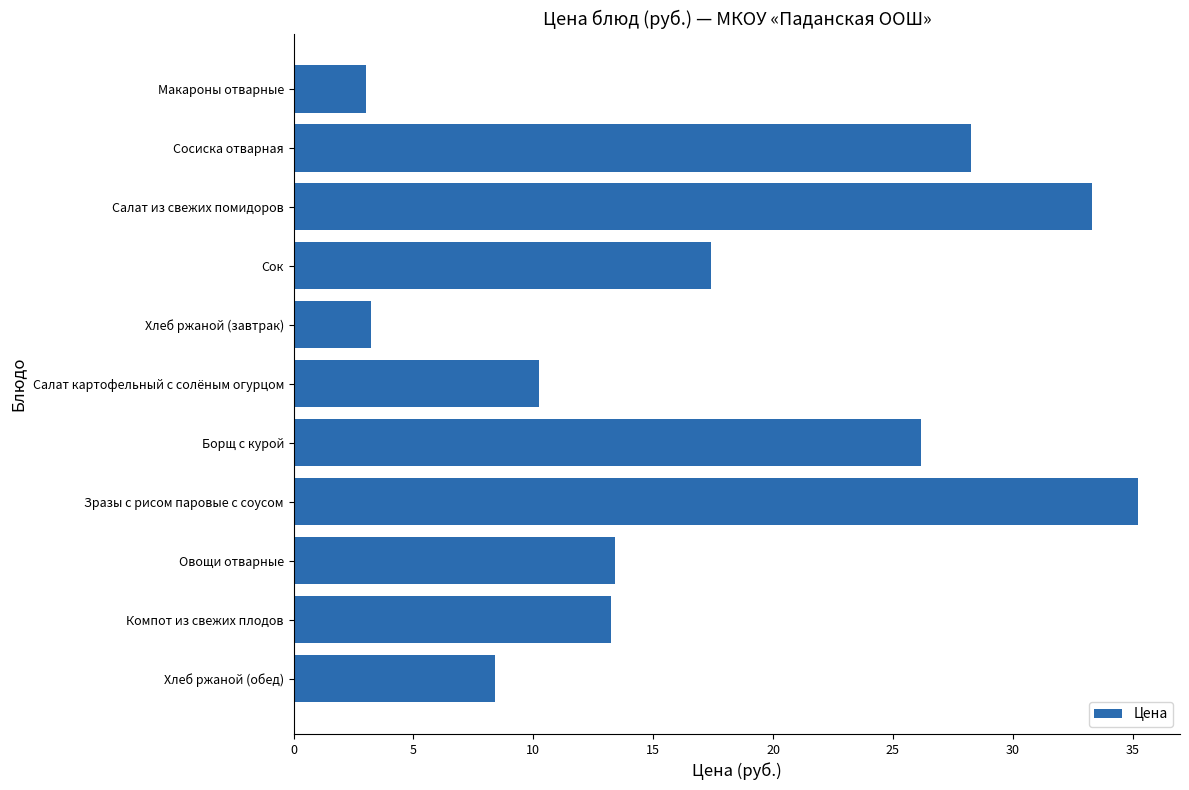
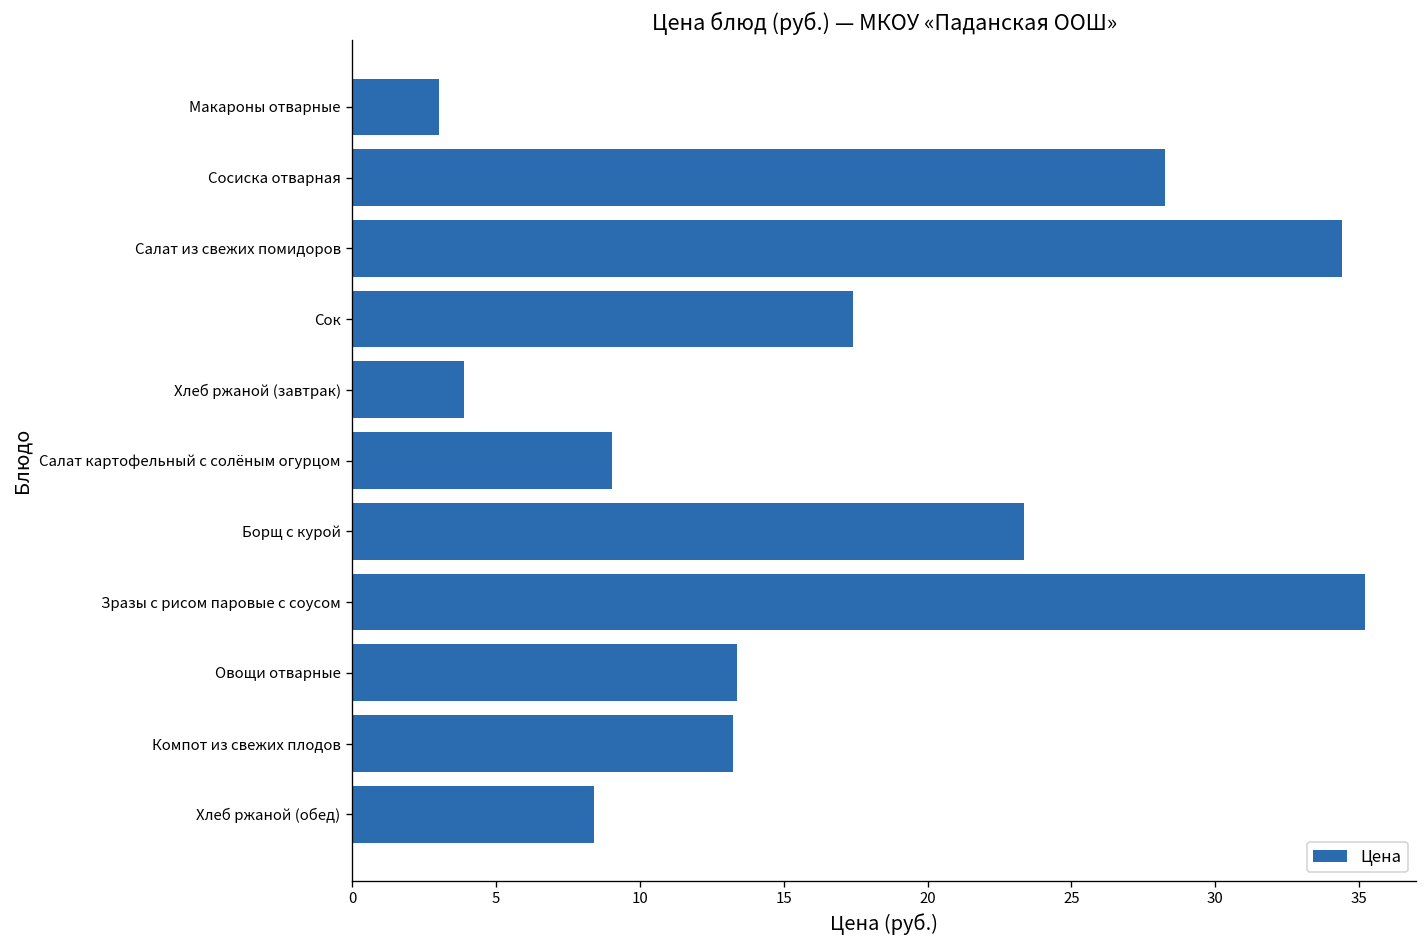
Салат из свежих помидоров: 33.3 -> 34.4
Хлеб ржаной (завтрак): 3.2 -> 3.9
Салат картофельный с солёным огурцом: 10.2 -> 9.0
Борщ с курой: 26.2 -> 23.4
